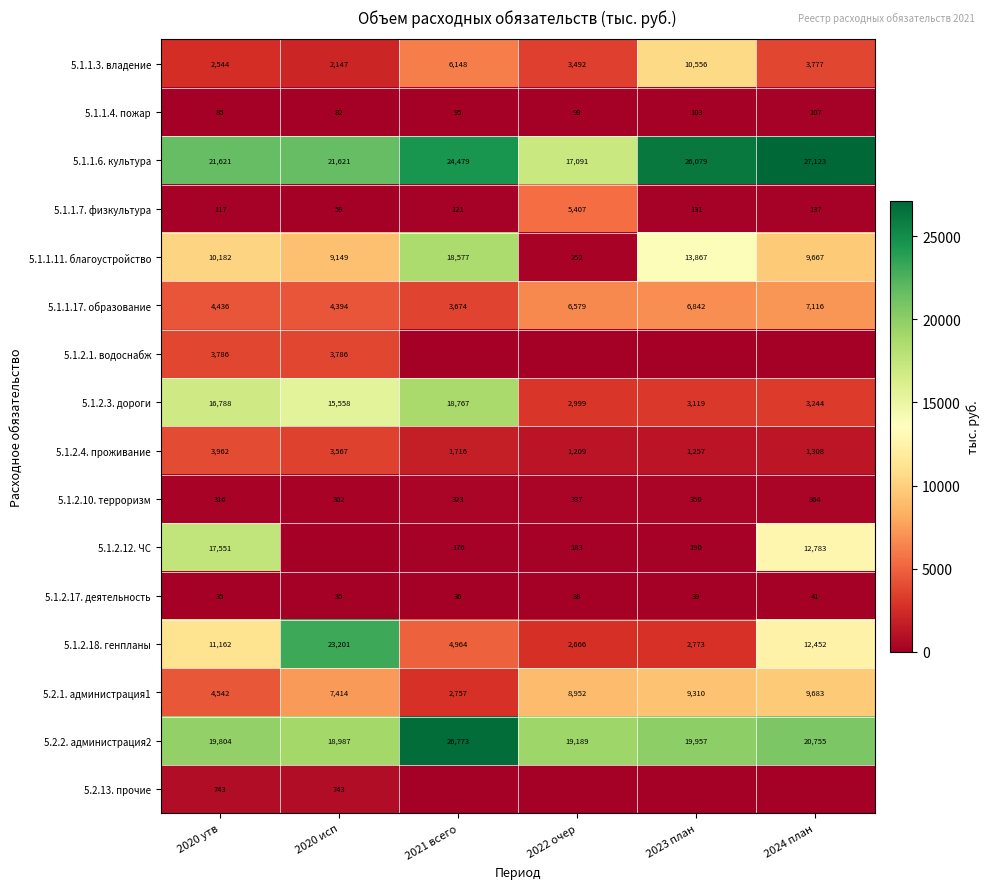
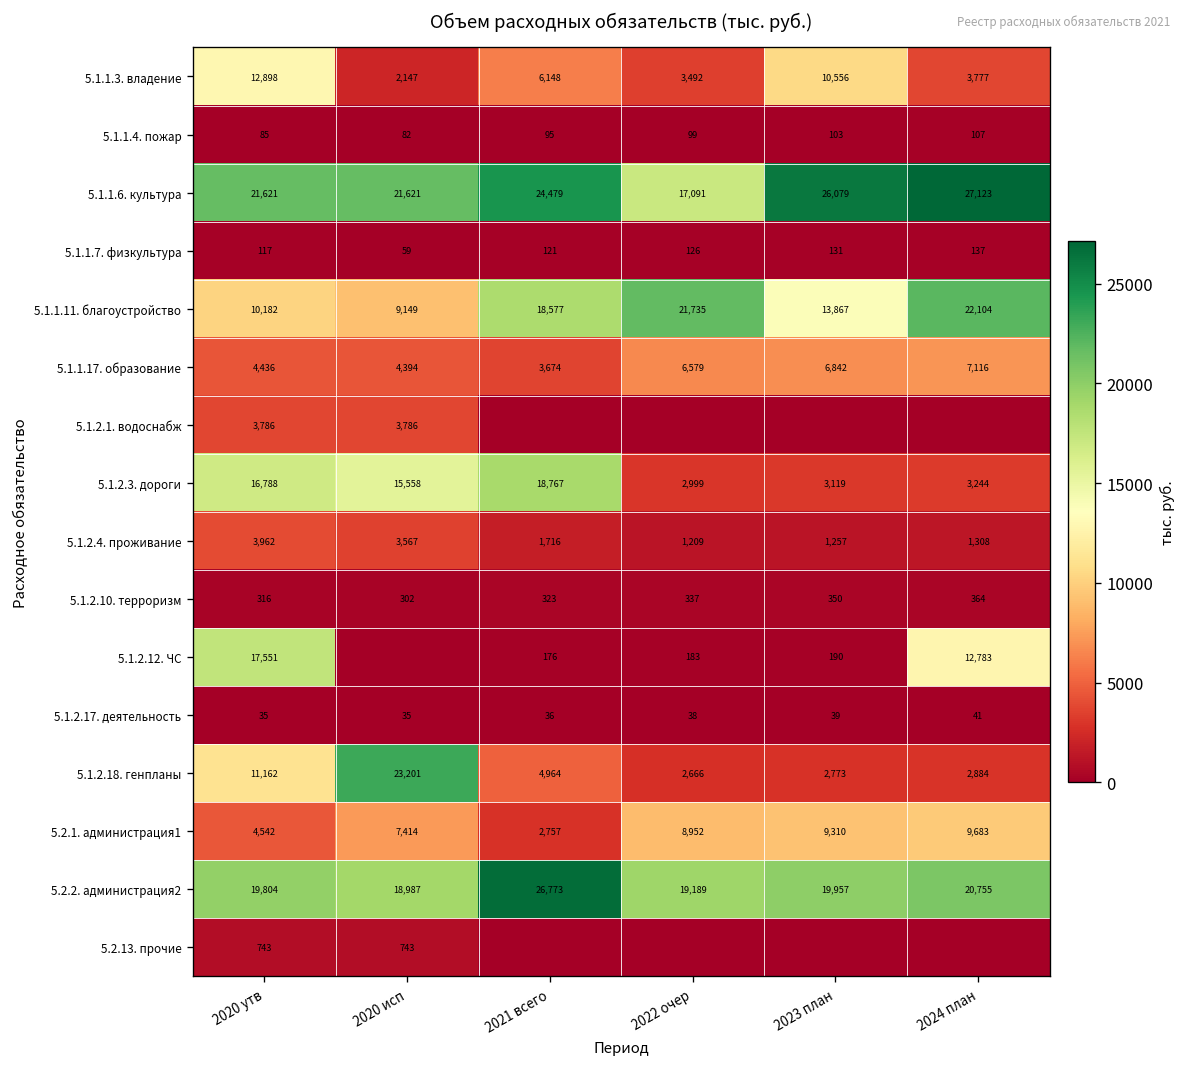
5.1.1.3. владение, 2020 утв: 2,544 -> 12,898
5.1.1.7. физкультура, 2022 очер: 5,407 -> 126
5.1.1.11. благоустройство, 2022 очер: 252 -> 21,735
5.1.1.11. благоустройство, 2024 план: 9,667 -> 22,104
5.1.2.18. генпланы, 2024 план: 12,452 -> 2,884
